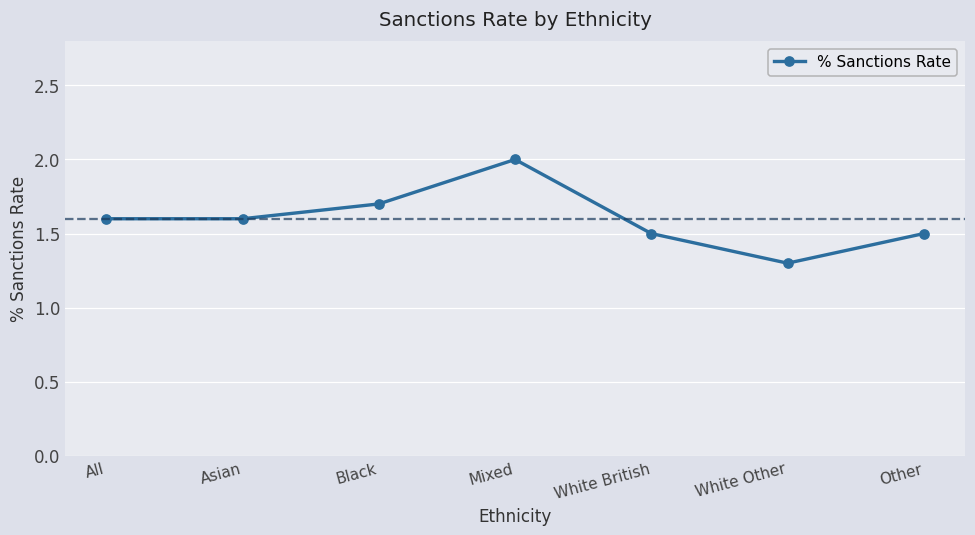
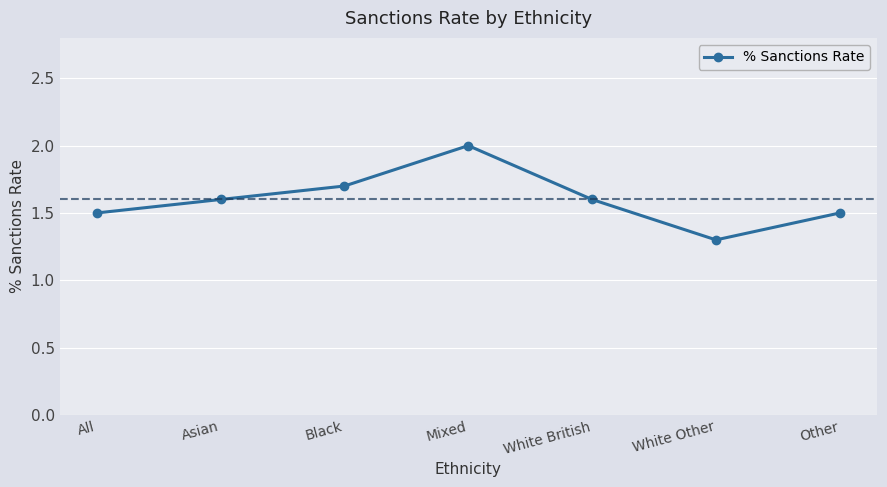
All: 1.6 -> 1.5
White British: 1.5 -> 1.6
